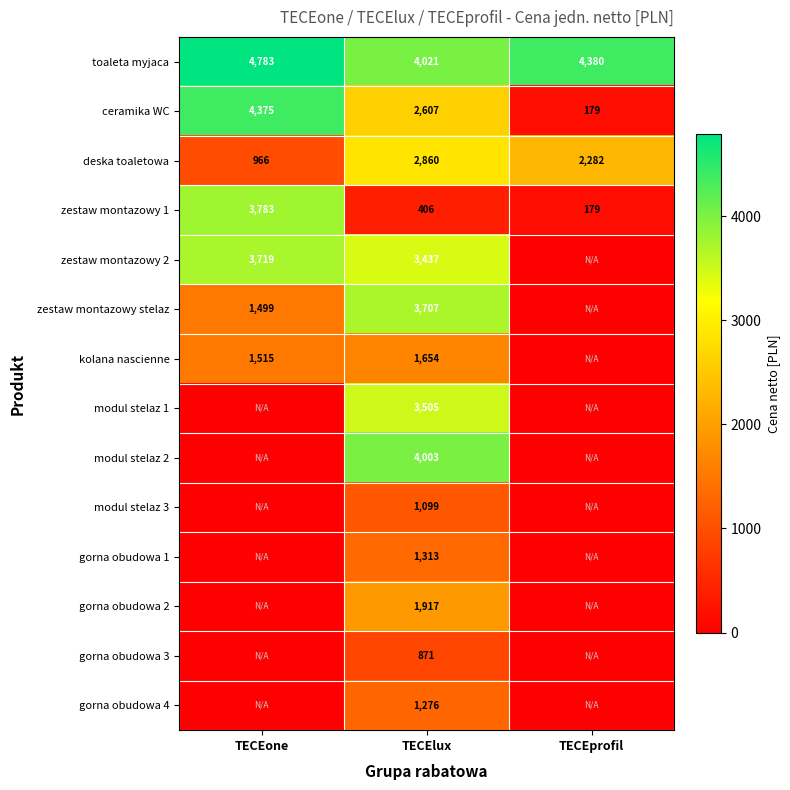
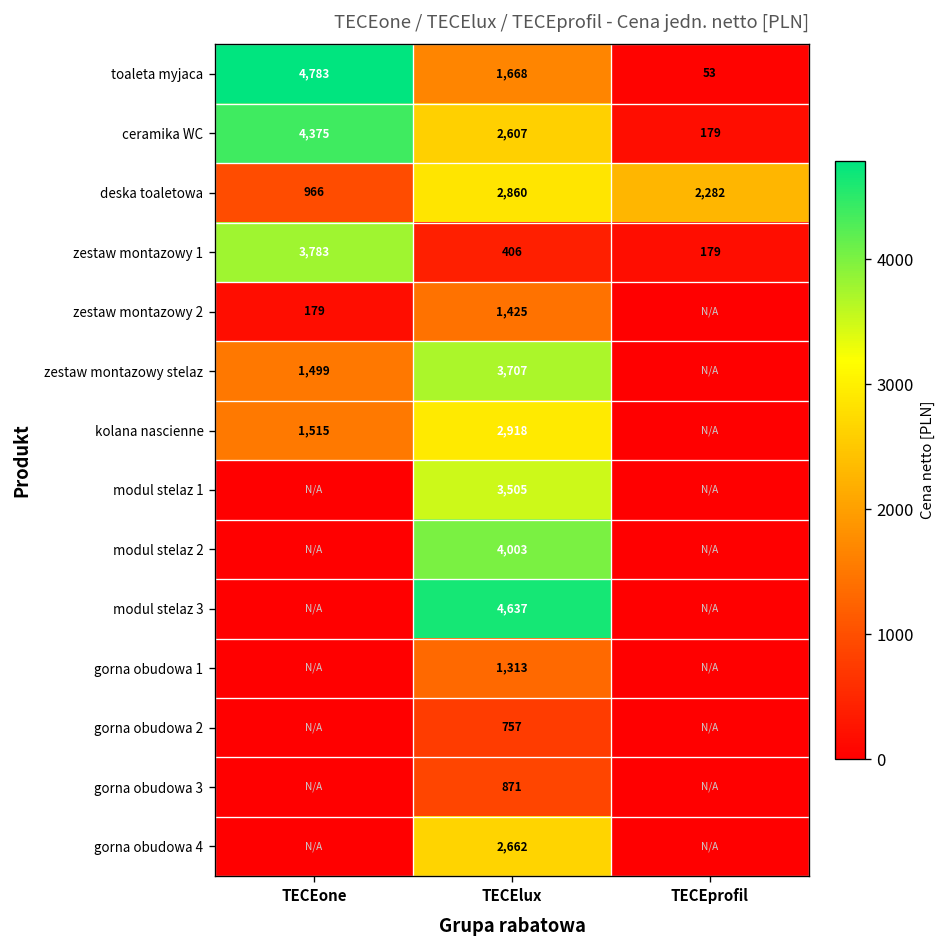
toaleta myjaca, TECElux: 4,021 -> 1,668
toaleta myjaca, TECEprofil: 4,380 -> 53
zestaw montazowy 2, TECEone: 3,719 -> 179
zestaw montazowy 2, TECElux: 3,437 -> 1,425
kolana nascienne, TECElux: 1,654 -> 2,918
modul stelaz 3, TECElux: 1,099 -> 4,637
gorna obudowa 2, TECElux: 1,917 -> 757
gorna obudowa 4, TECElux: 1,276 -> 2,662
